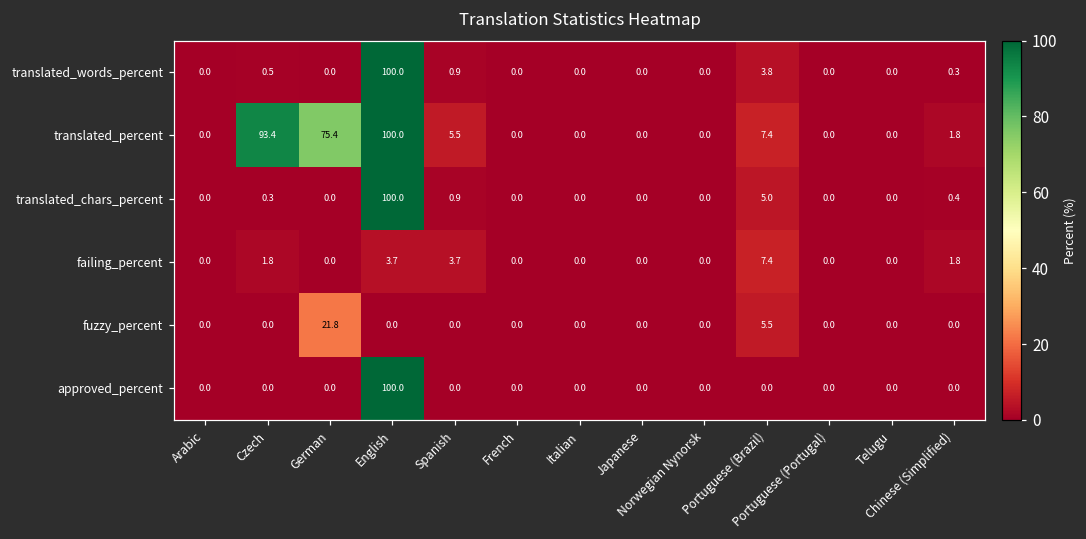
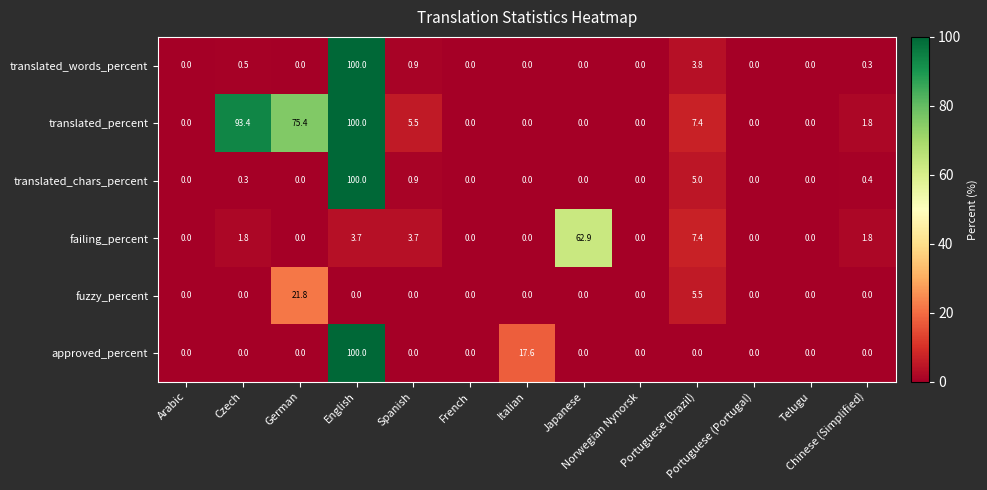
failing_percent, Japanese: 0.0 -> 62.9
approved_percent, Italian: 0.0 -> 17.6
